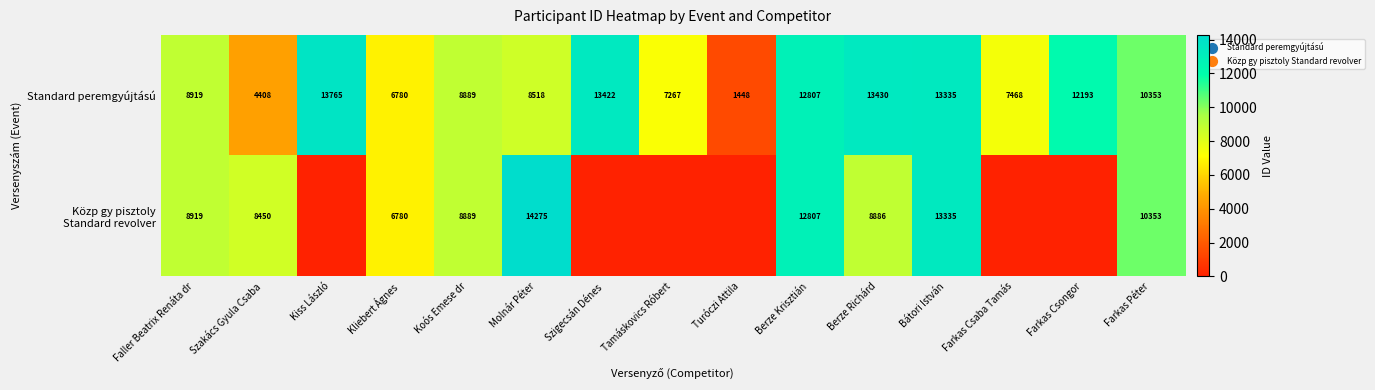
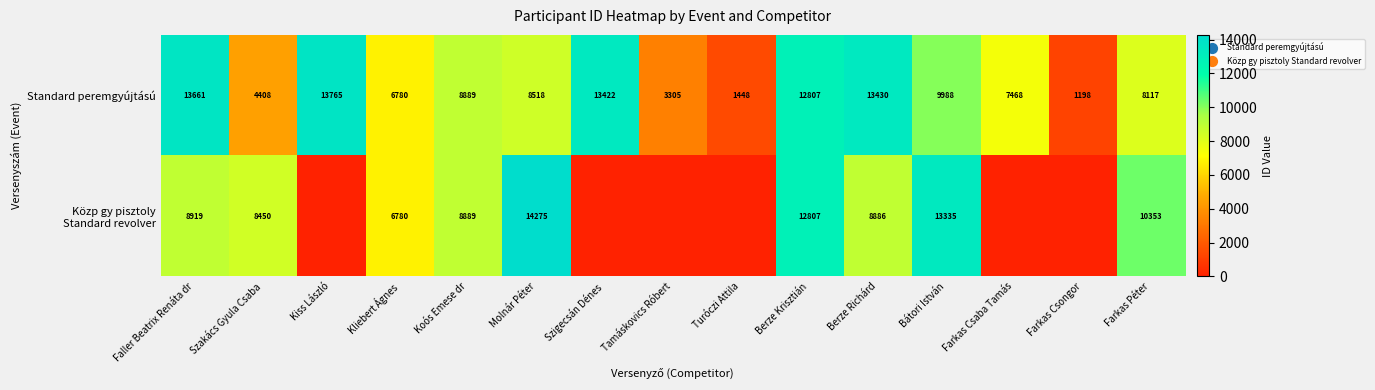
Standard peremgyújtású, Faller Beatrix Renáta dr: 8919 -> 13661
Standard peremgyújtású, Tamáskovics Róbert: 7267 -> 3305
Standard peremgyújtású, Bátori István: 13335 -> 9988
Standard peremgyújtású, Farkas Csongor: 12193 -> 1198
Standard peremgyújtású, Farkas Péter: 10353 -> 8117
